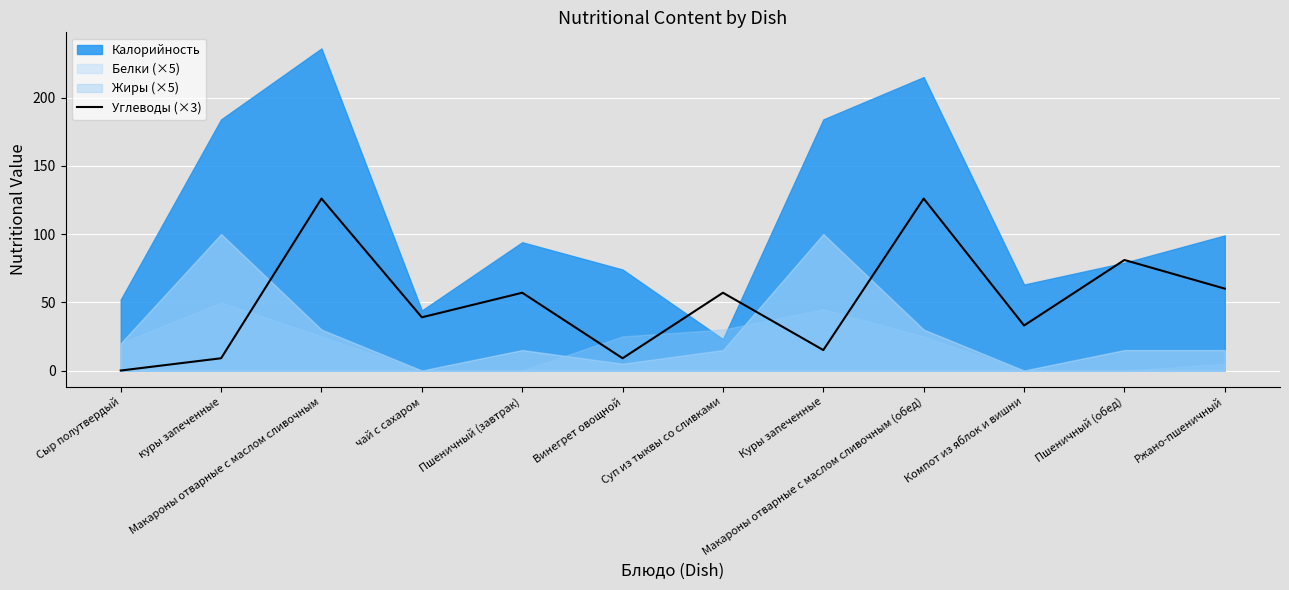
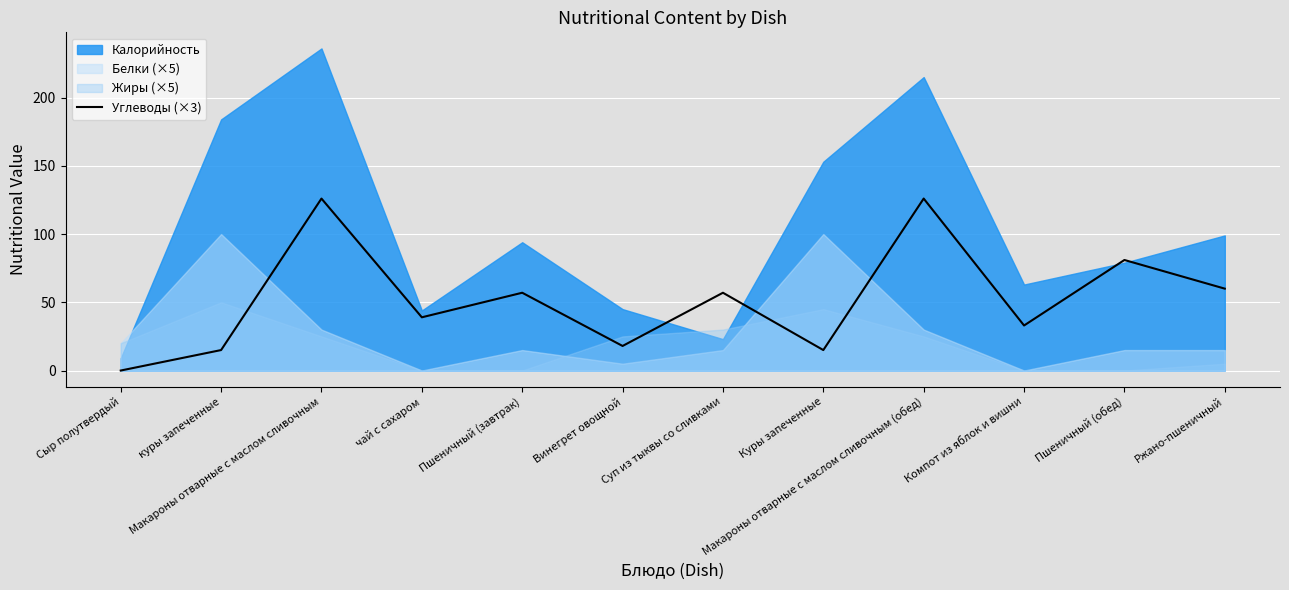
Калорийность, Сыр полутвердый: 52 -> 9
Углеводы (×3), куры запеченные: 9 -> 15
Углеводы (×3), Винегрет овощной: 9 -> 18
Калорийность, Винегрет овощной: 74 -> 45
Калорийность, Куры запеченные: 184 -> 153
